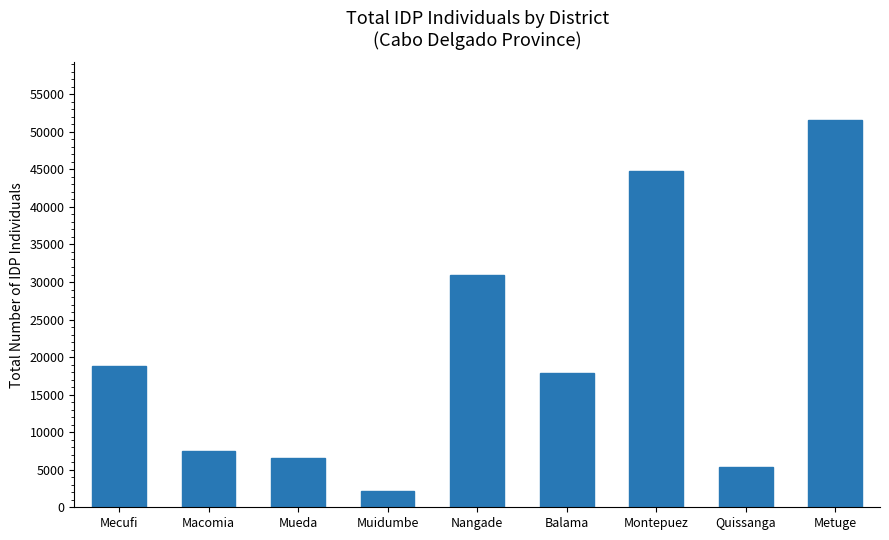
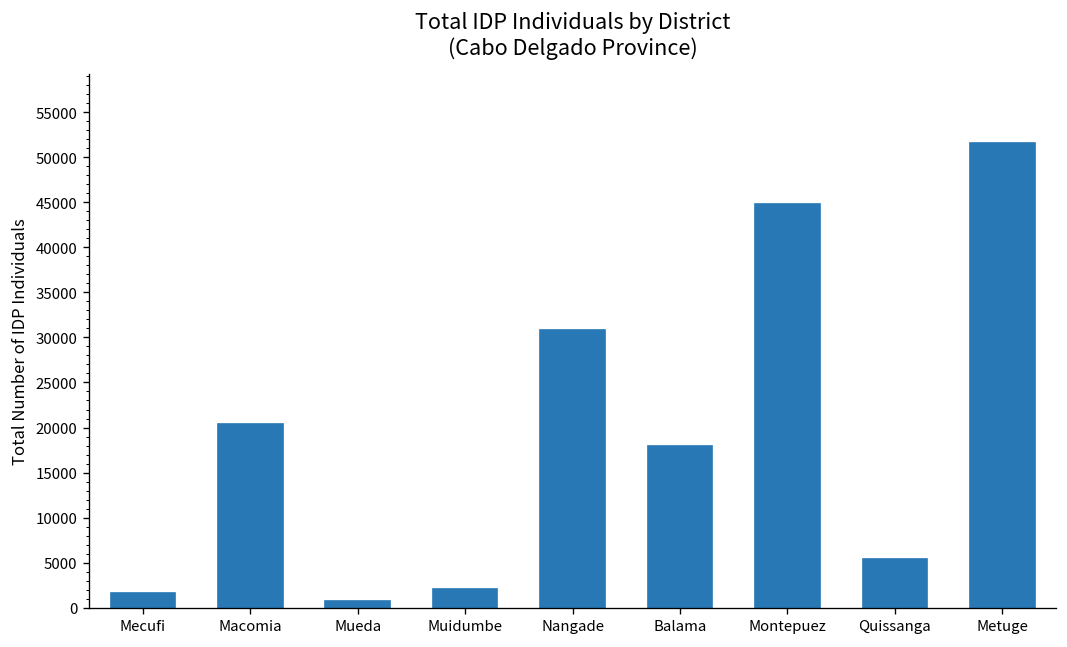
Mecufi: 19000 -> 2000
Macomia: 7000 -> 20000
Mueda: 7000 -> 1000
